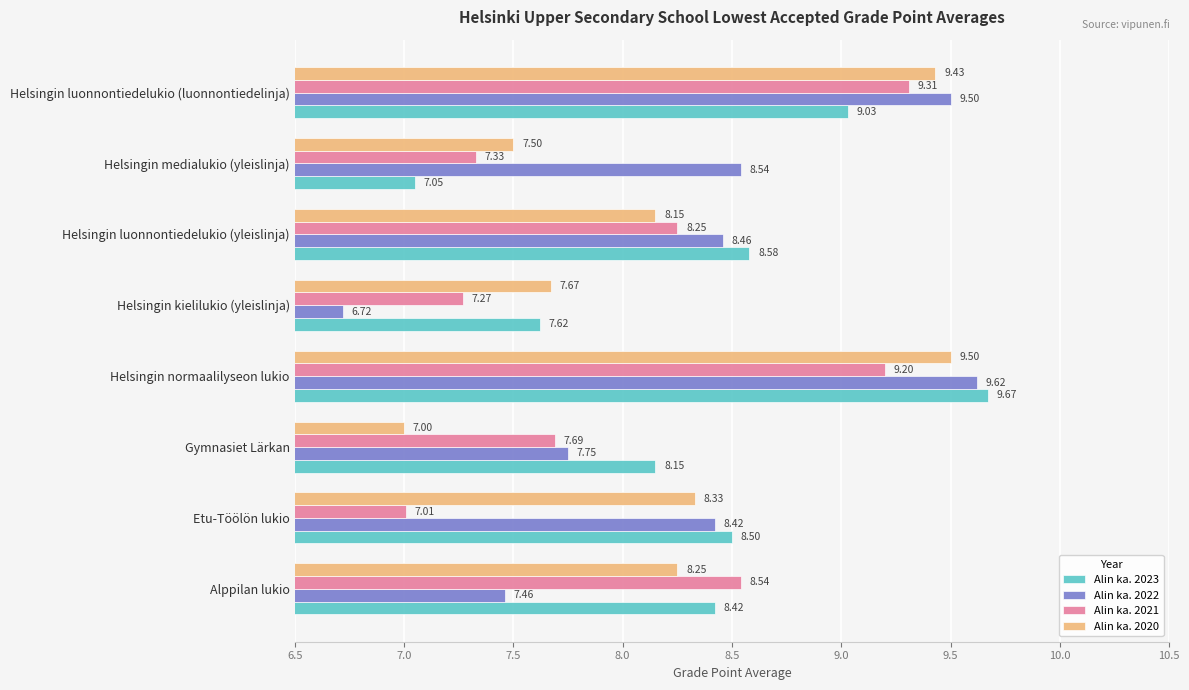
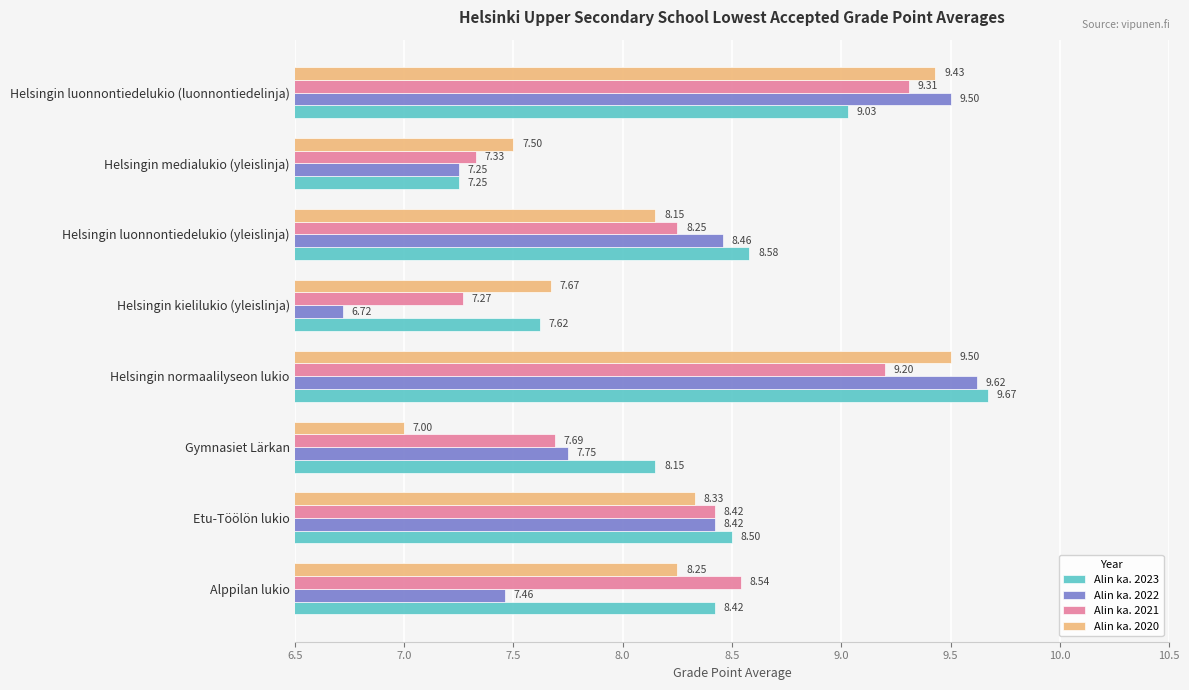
Alin ka. 2022, Helsingin medialukio (yleislinja): 8.54 -> 7.25
Alin ka. 2023, Helsingin medialukio (yleislinja): 7.05 -> 7.25
Alin ka. 2021, Etu-Töölön lukio: 7.01 -> 8.42
